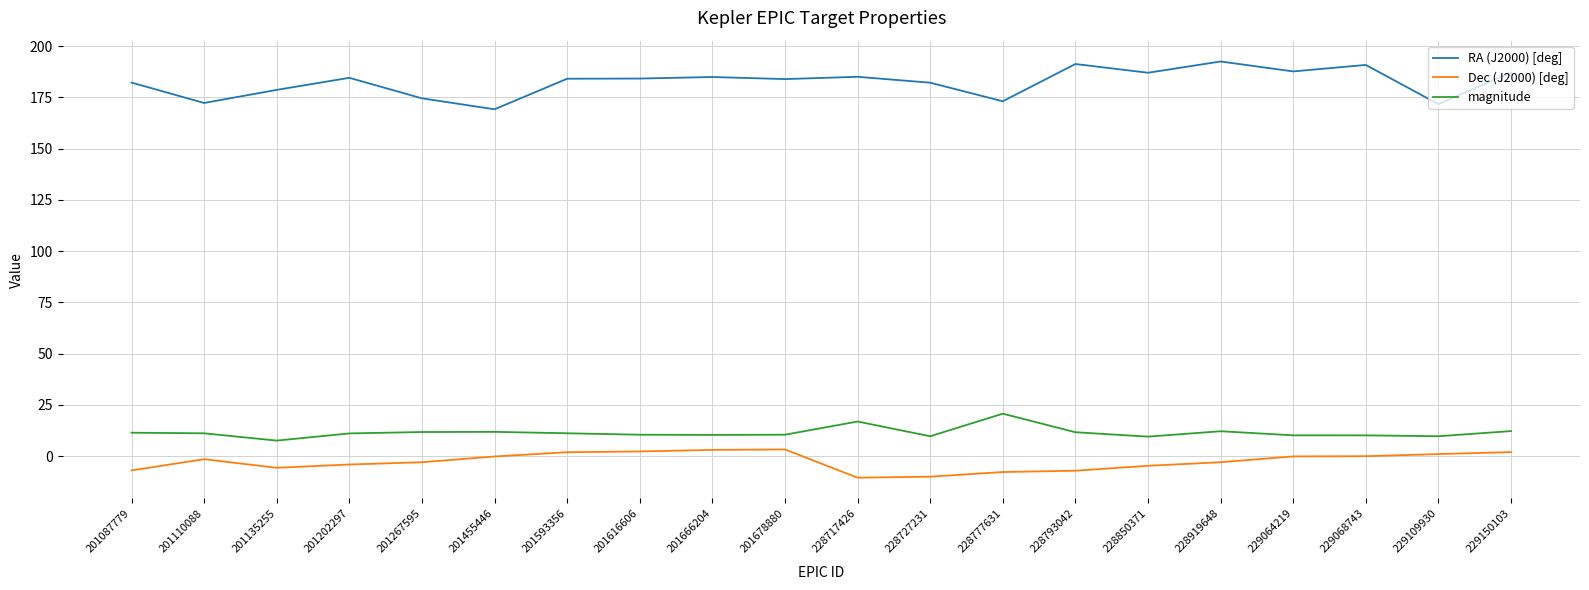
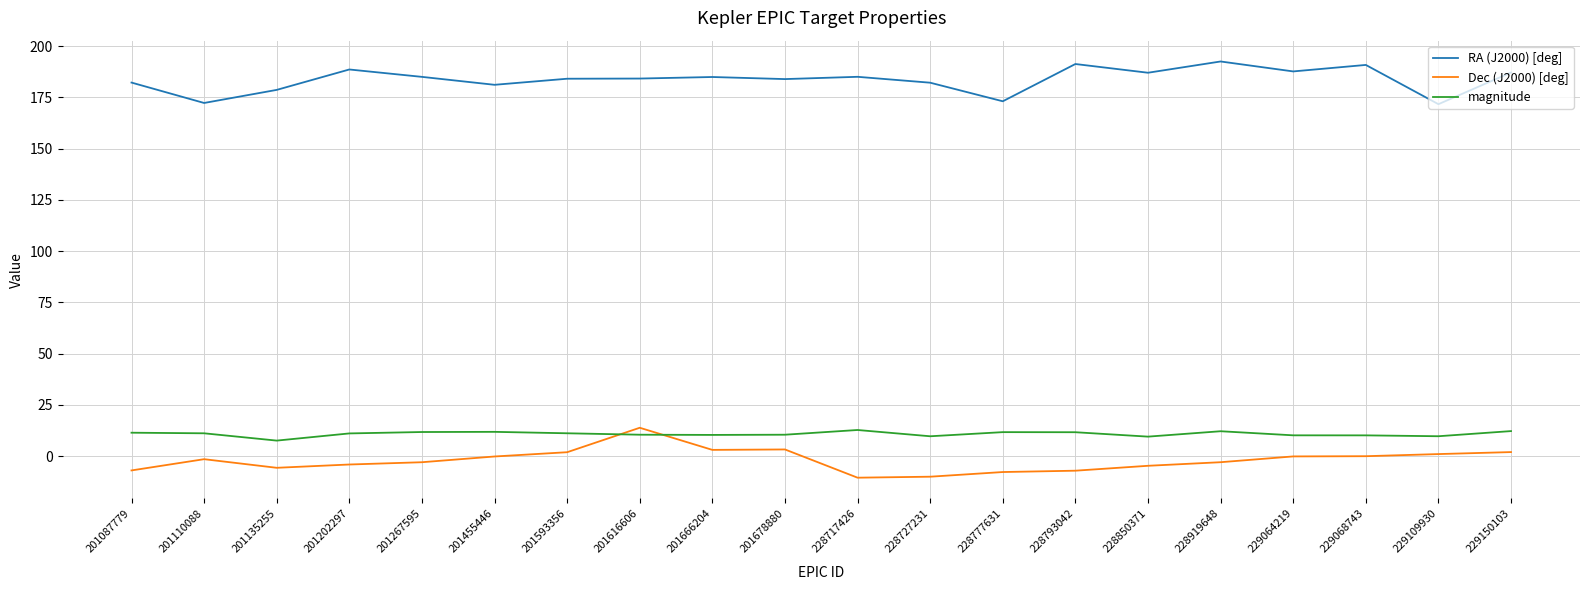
RA (J2000) [deg], 201202297: 185 -> 189
RA (J2000) [deg], 201267595: 175 -> 185
RA (J2000) [deg], 201455446: 169 -> 181
Dec (J2000) [deg], 201616606: 2 -> 14
magnitude, 228717426: 17 -> 13
magnitude, 228777631: 21 -> 12
